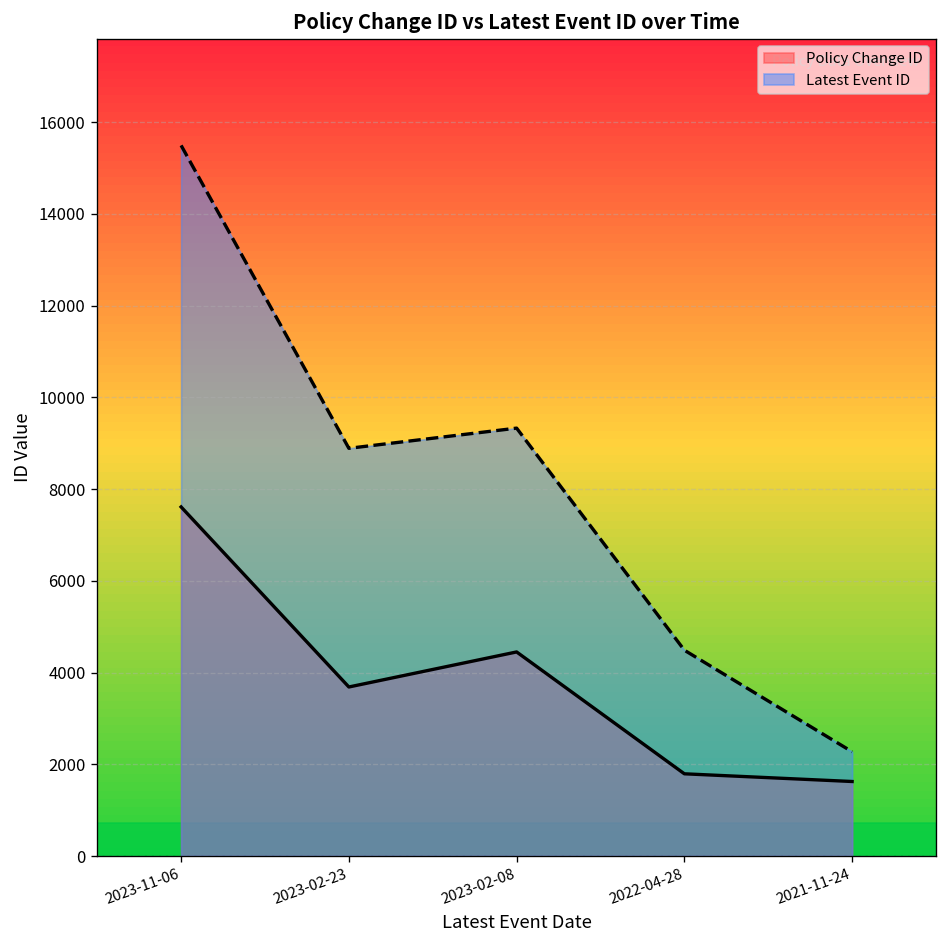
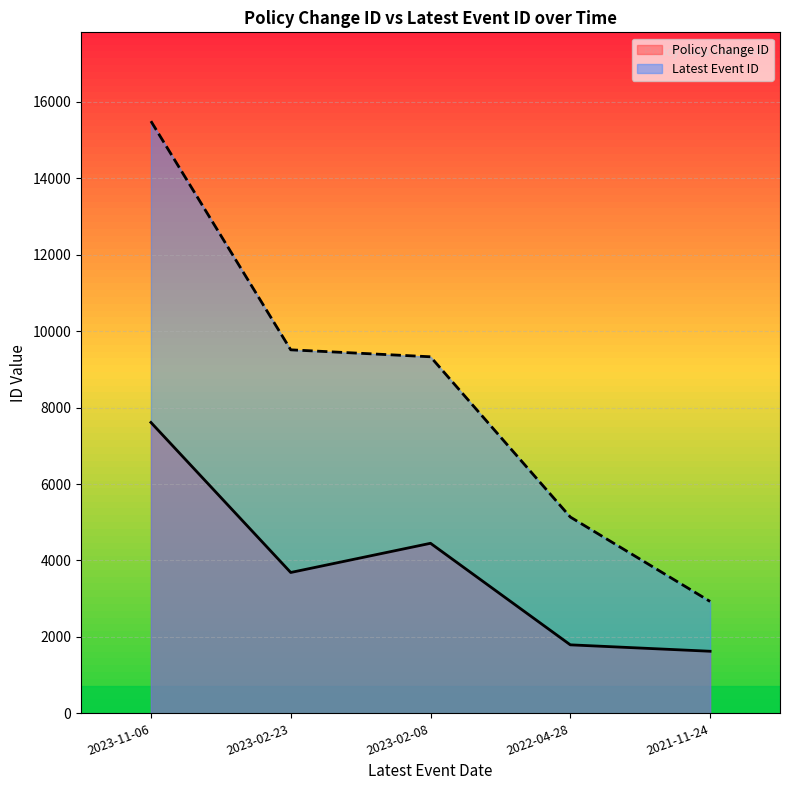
Latest Event ID, 2023-02-23: 8900 -> 9500
Latest Event ID, 2022-04-28: 4500 -> 5100
Latest Event ID, 2021-11-24: 2300 -> 2900
